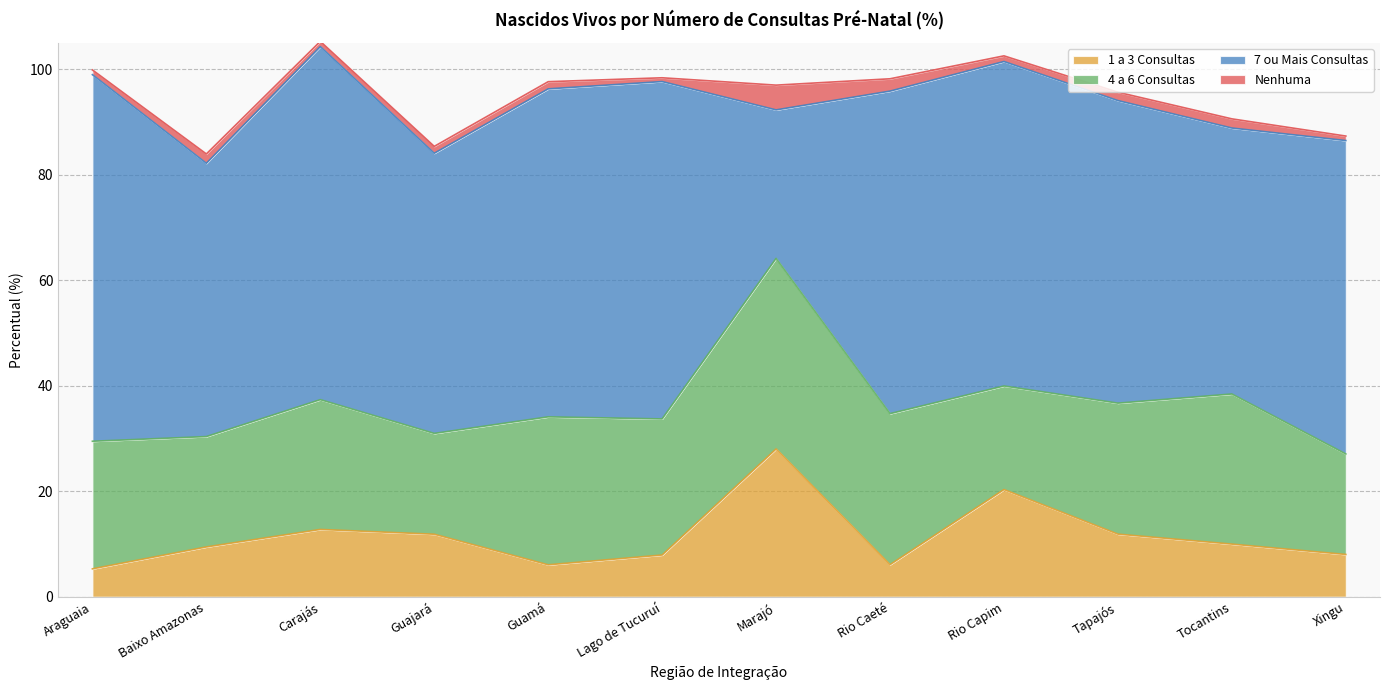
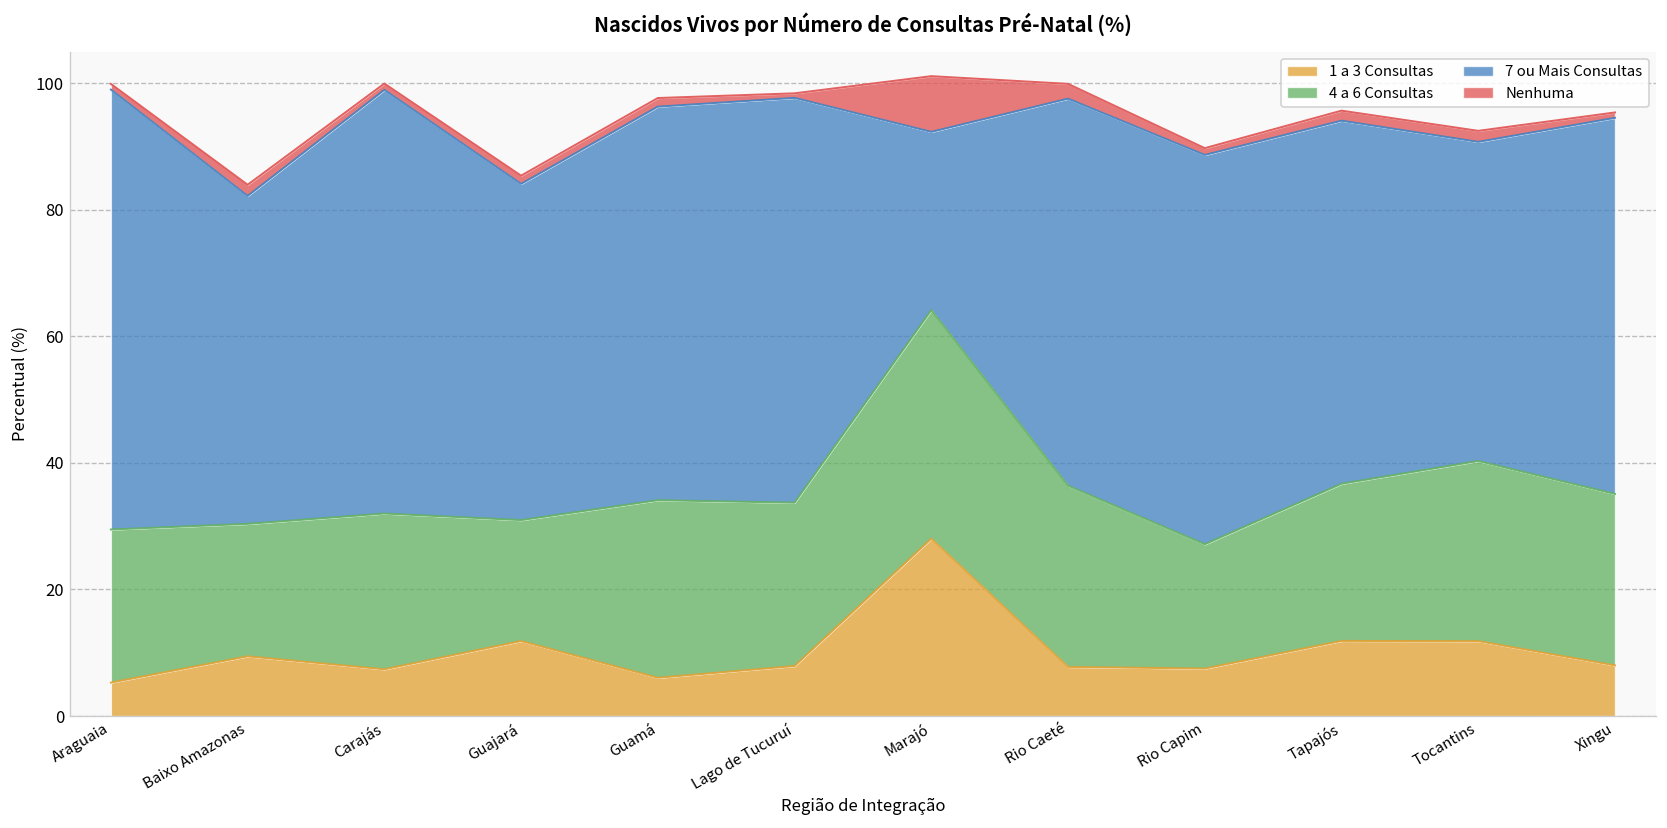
1 a 3 Consultas, Carajás: 13 -> 7
Nenhuma, Marajó: 5 -> 9
1 a 3 Consultas, Rio Caeté: 6 -> 8
1 a 3 Consultas, Rio Capim: 20 -> 8
1 a 3 Consultas, Tocantins: 10 -> 12
4 a 6 Consultas, Xingu: 19 -> 27
